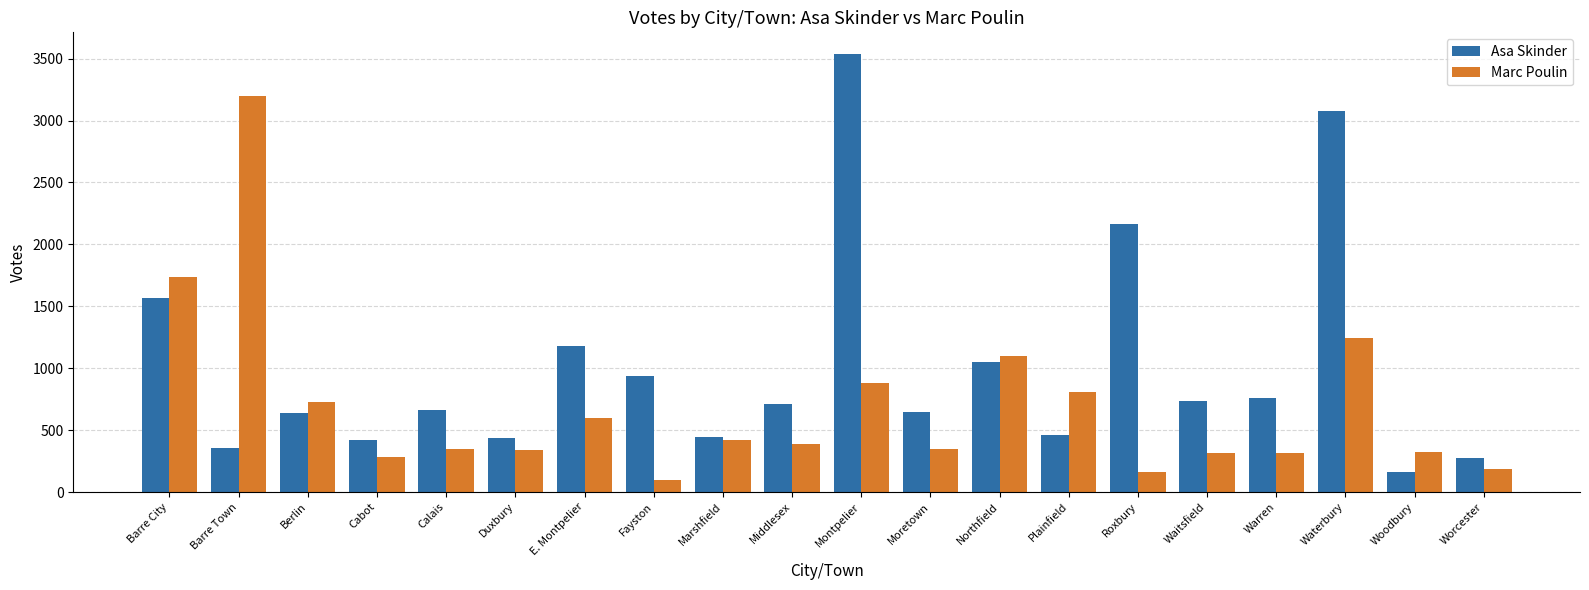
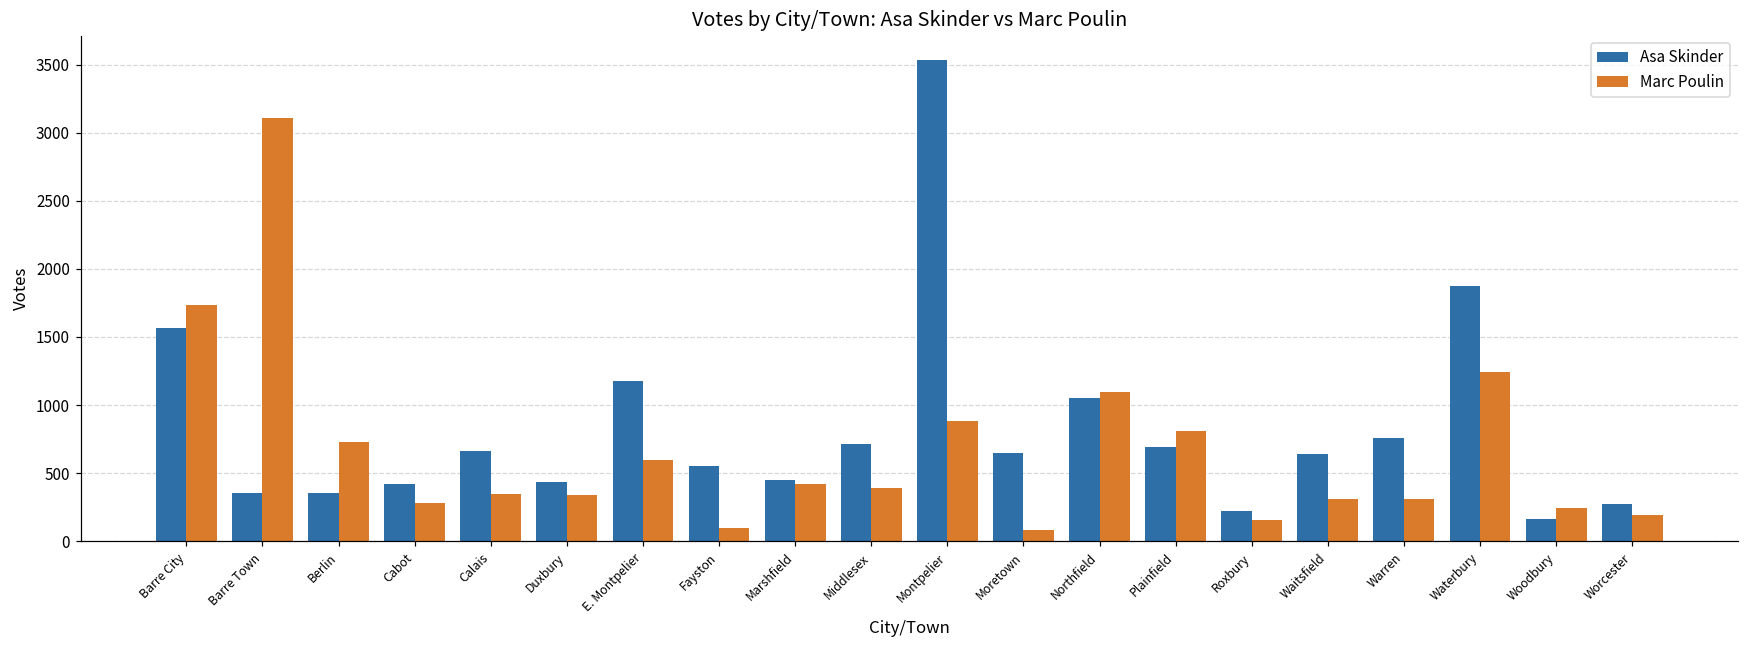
Marc Poulin, Barre Town: 3200 -> 3110
Asa Skinder, Berlin: 640 -> 350
Asa Skinder, Fayston: 940 -> 550
Marc Poulin, Moretown: 350 -> 90
Asa Skinder, Plainfield: 460 -> 690
Asa Skinder, Roxbury: 2160 -> 220
Asa Skinder, Waitsfield: 730 -> 640
Asa Skinder, Waterbury: 3080 -> 1870
Marc Poulin, Woodbury: 320 -> 250
